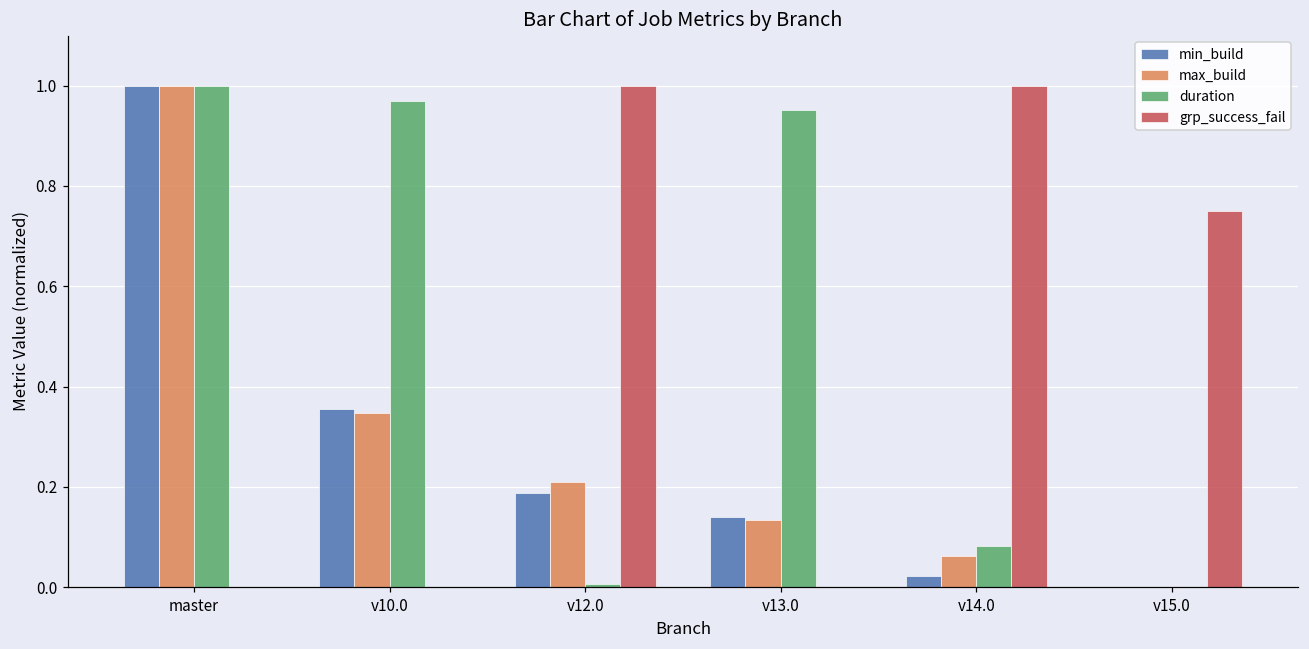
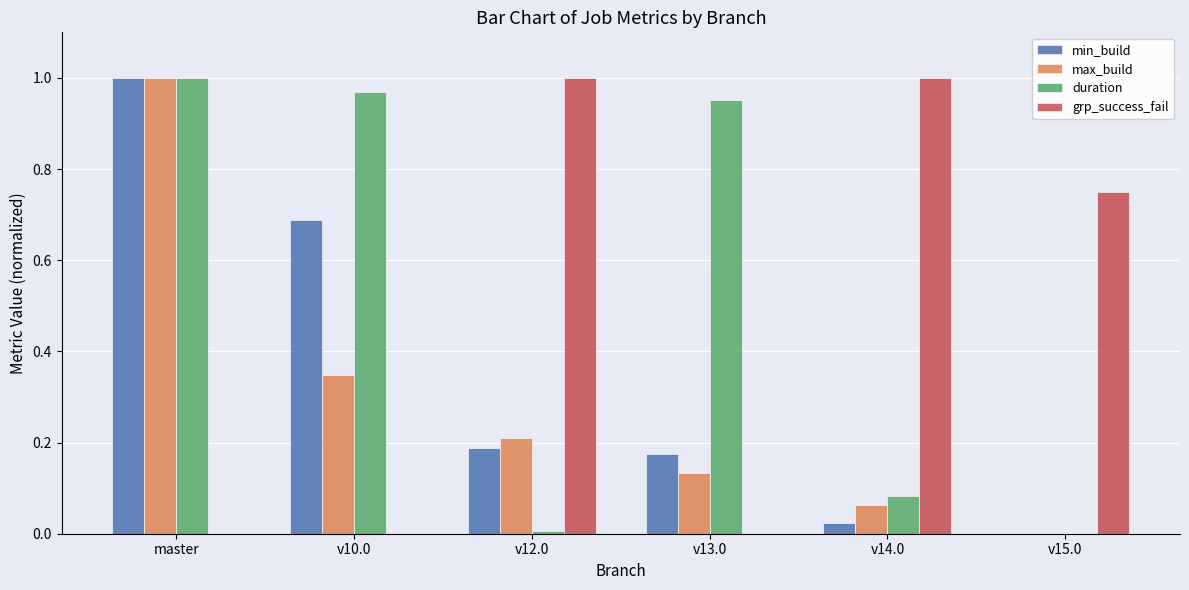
min_build, v10.0: 0.35 -> 0.69
min_build, v13.0: 0.14 -> 0.18
